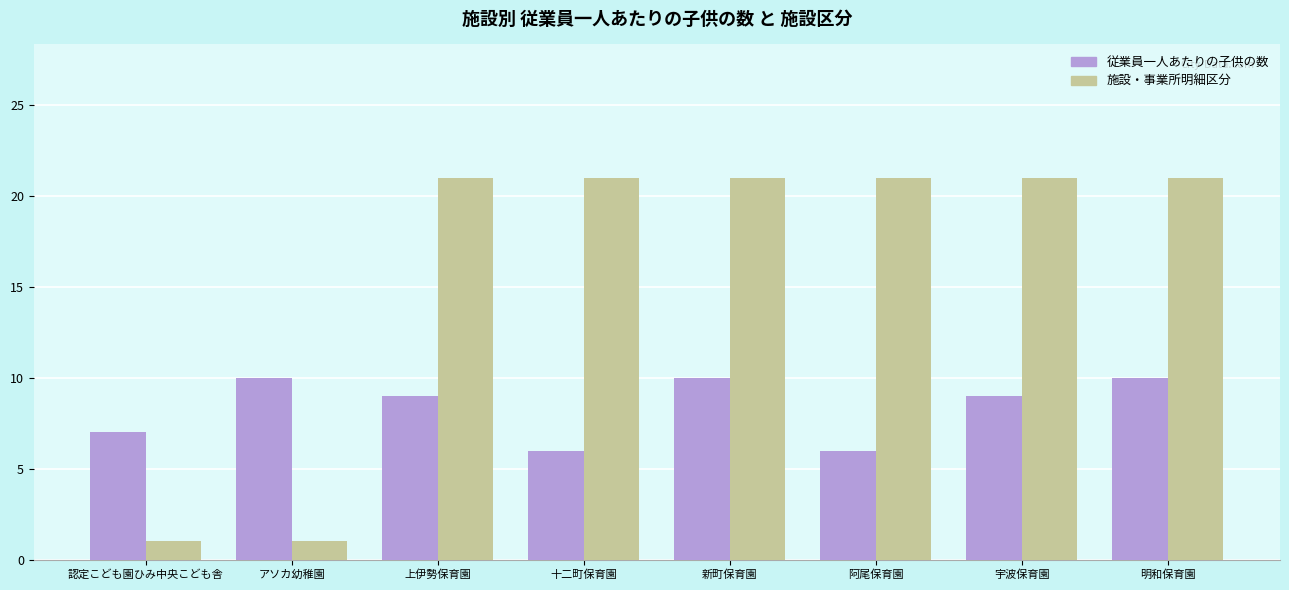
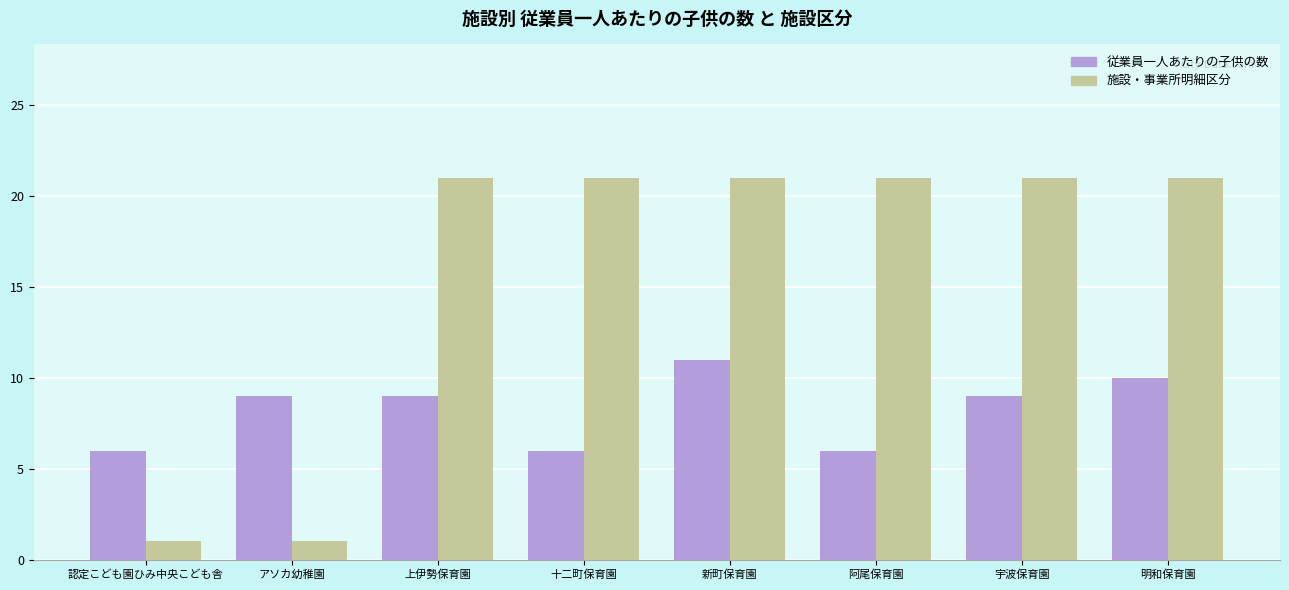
従業員一人あたりの子供の数, 認定こども園ひみ中央こども舎: 7 -> 6
従業員一人あたりの子供の数, アソカ幼稚園: 10 -> 9
従業員一人あたりの子供の数, 新町保育園: 10 -> 11
